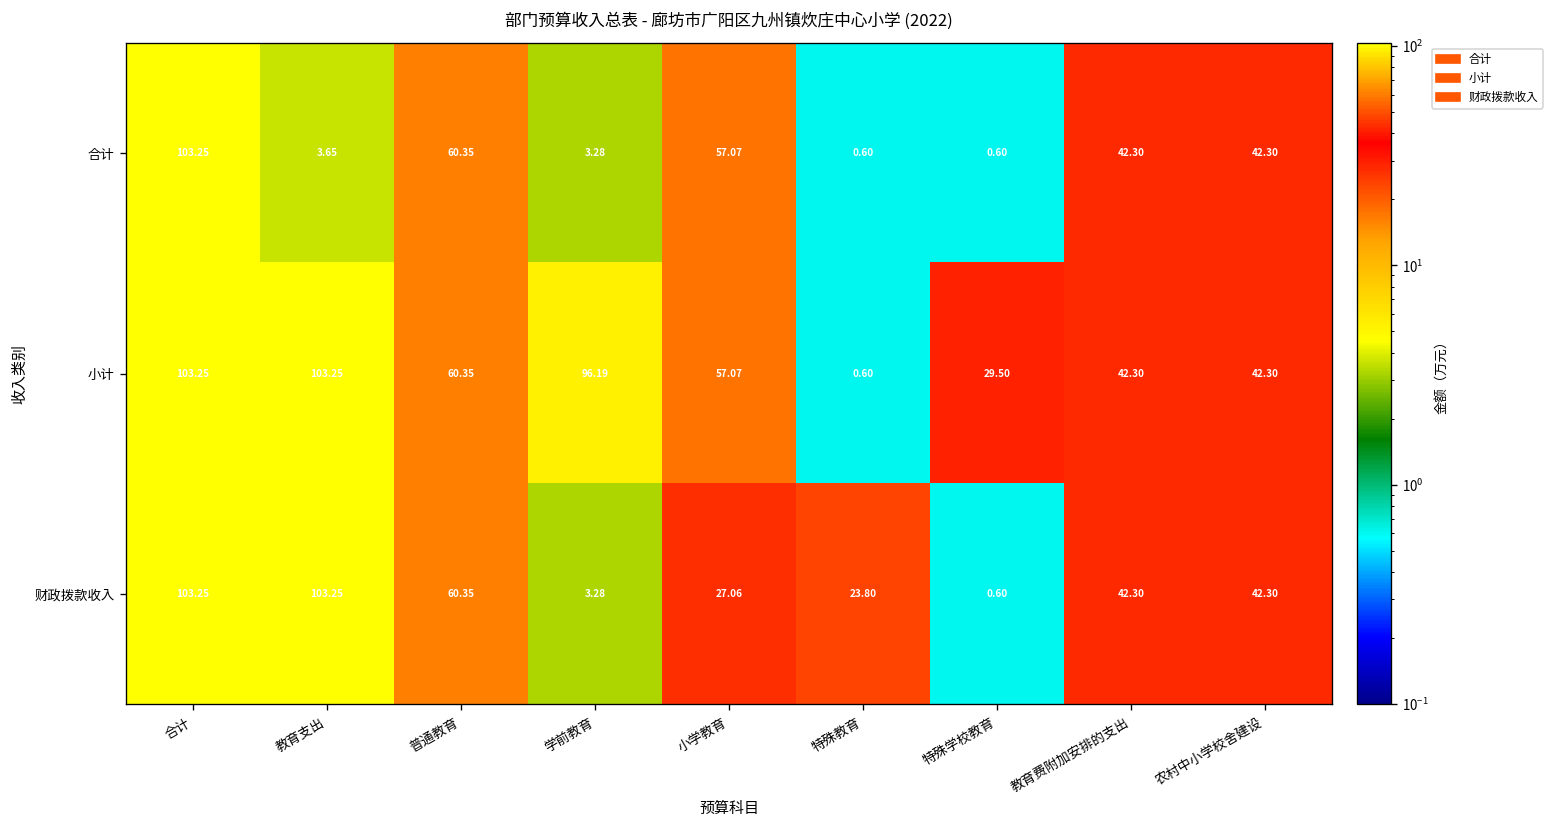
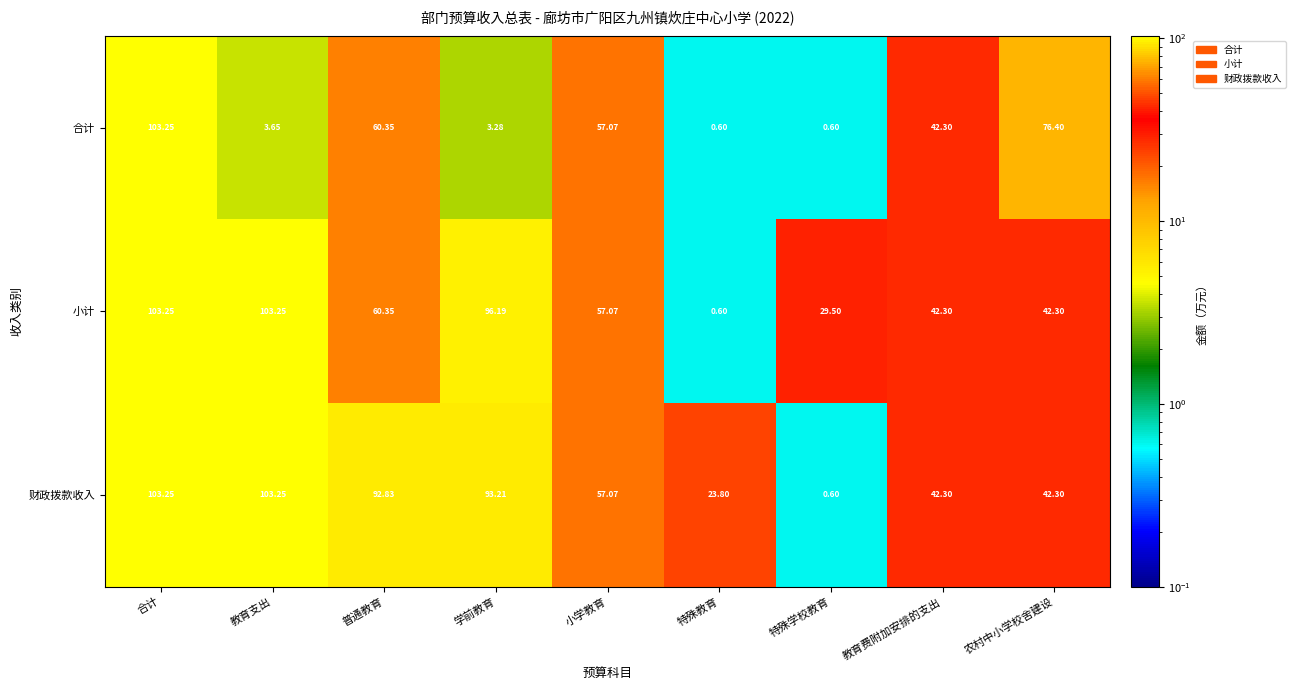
合计, 农村中小学校舍建设: 42.30 -> 76.40
财政拨款收入, 普通教育: 60.35 -> 92.83
财政拨款收入, 学前教育: 3.28 -> 93.21
财政拨款收入, 小学教育: 27.06 -> 57.07
